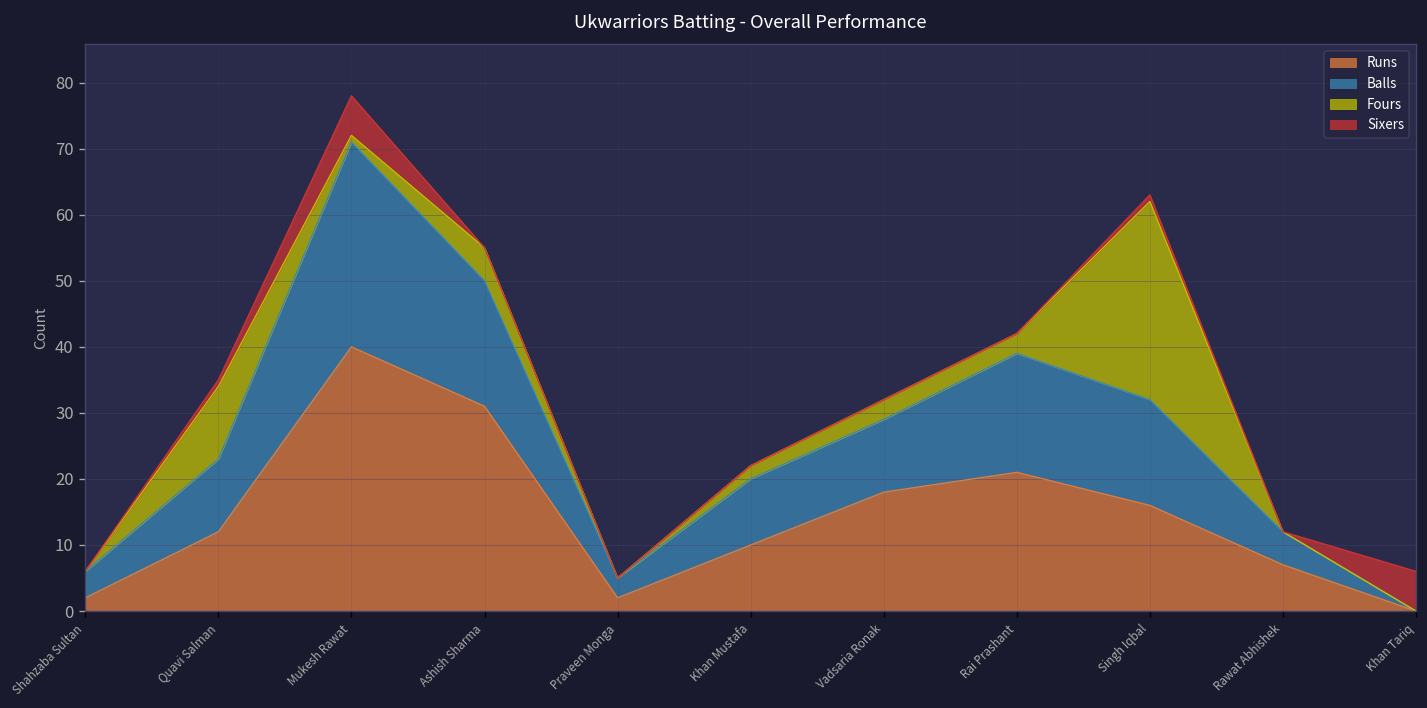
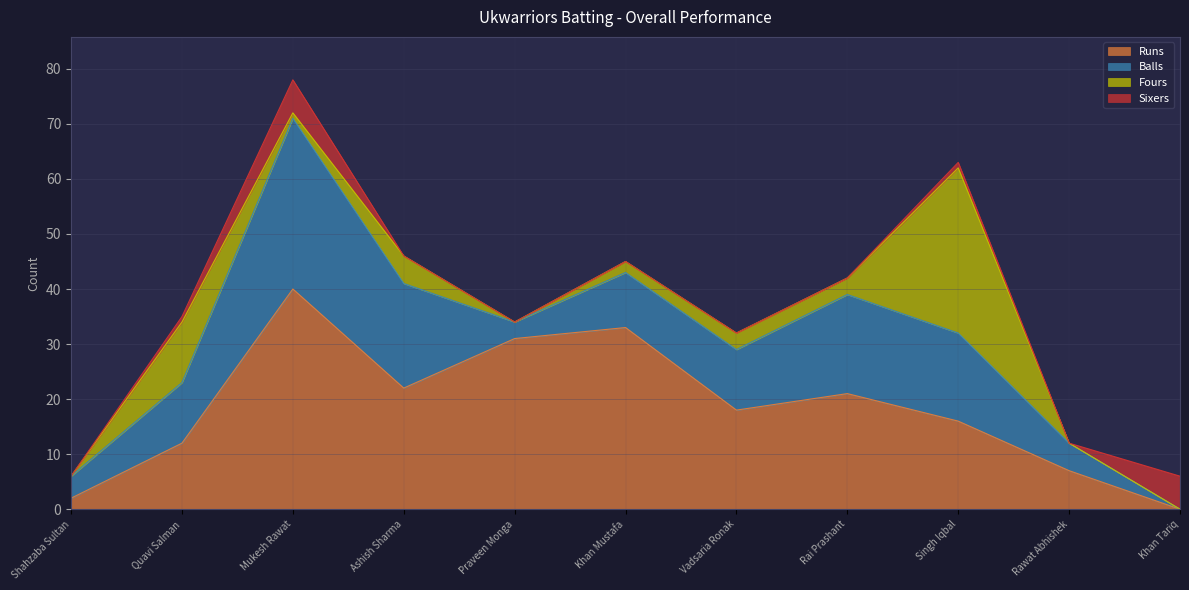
Runs, Ashish Sharma: 31 -> 22
Runs, Praveen Monga: 2 -> 31
Runs, Khan Mustafa: 10 -> 33
